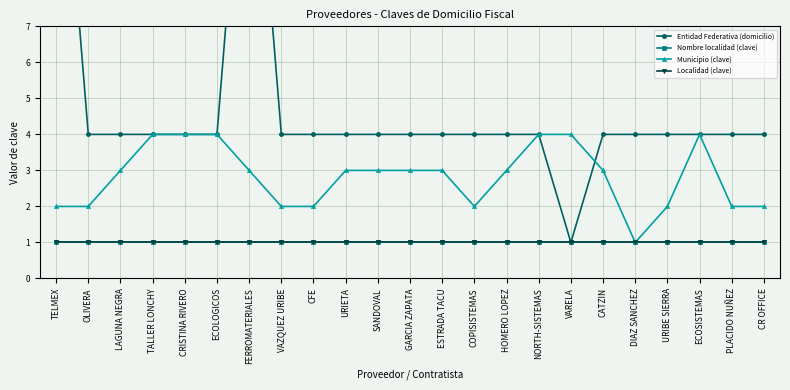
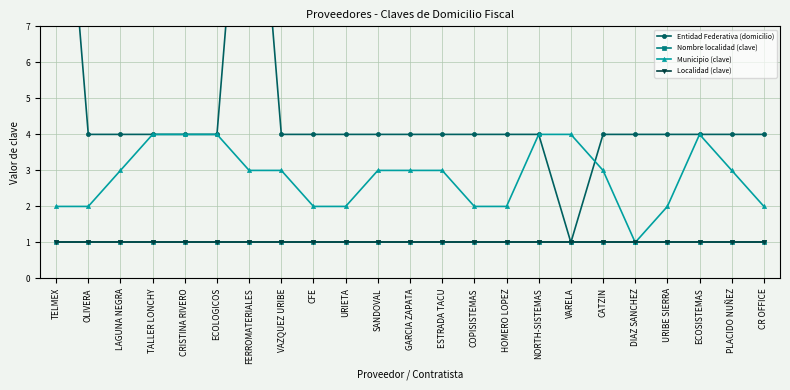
Municipio (clave), VAZQUEZ URIBE: 2 -> 3
Municipio (clave), URIETA: 3 -> 2
Municipio (clave), HOMERO LOPEZ: 3 -> 2
Municipio (clave), PLACIDO NUÑEZ: 2 -> 3
